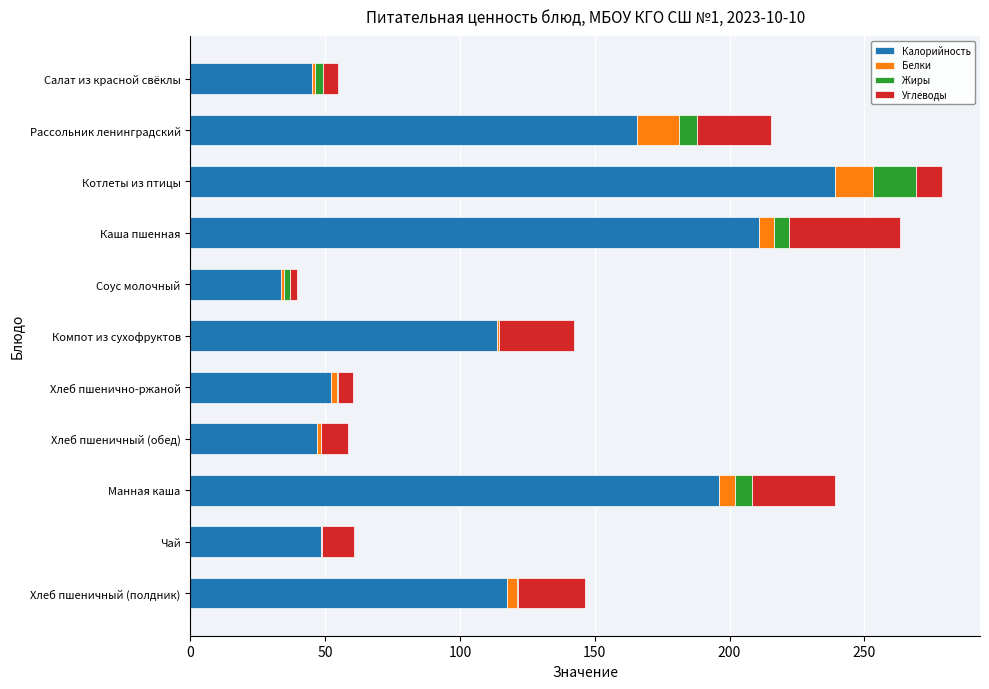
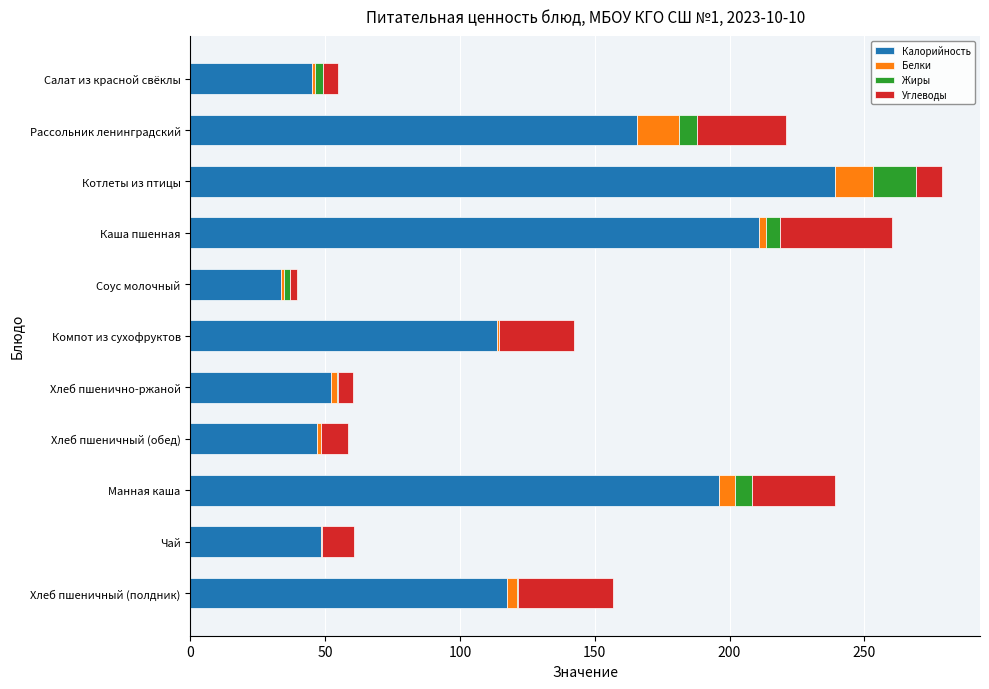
Углеводы, Рассольник ленинградский: 27 -> 33
Белки, Каша пшенная: 6 -> 3
Углеводы, Хлеб пшеничный (полдник): 25 -> 35
